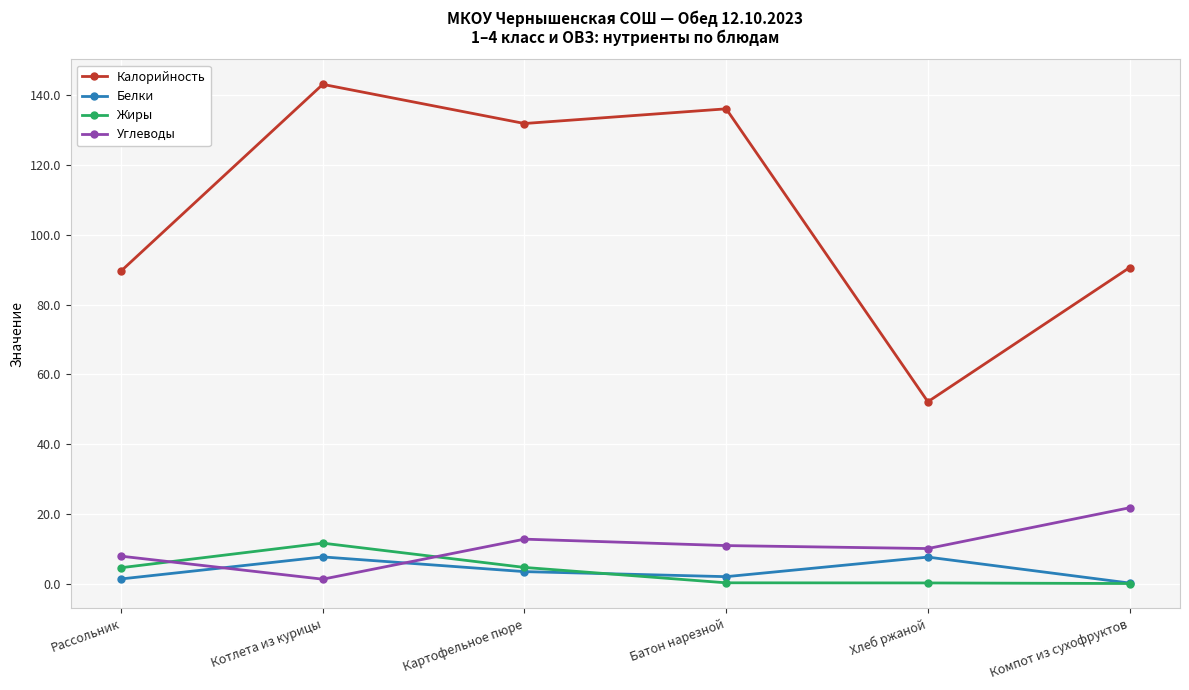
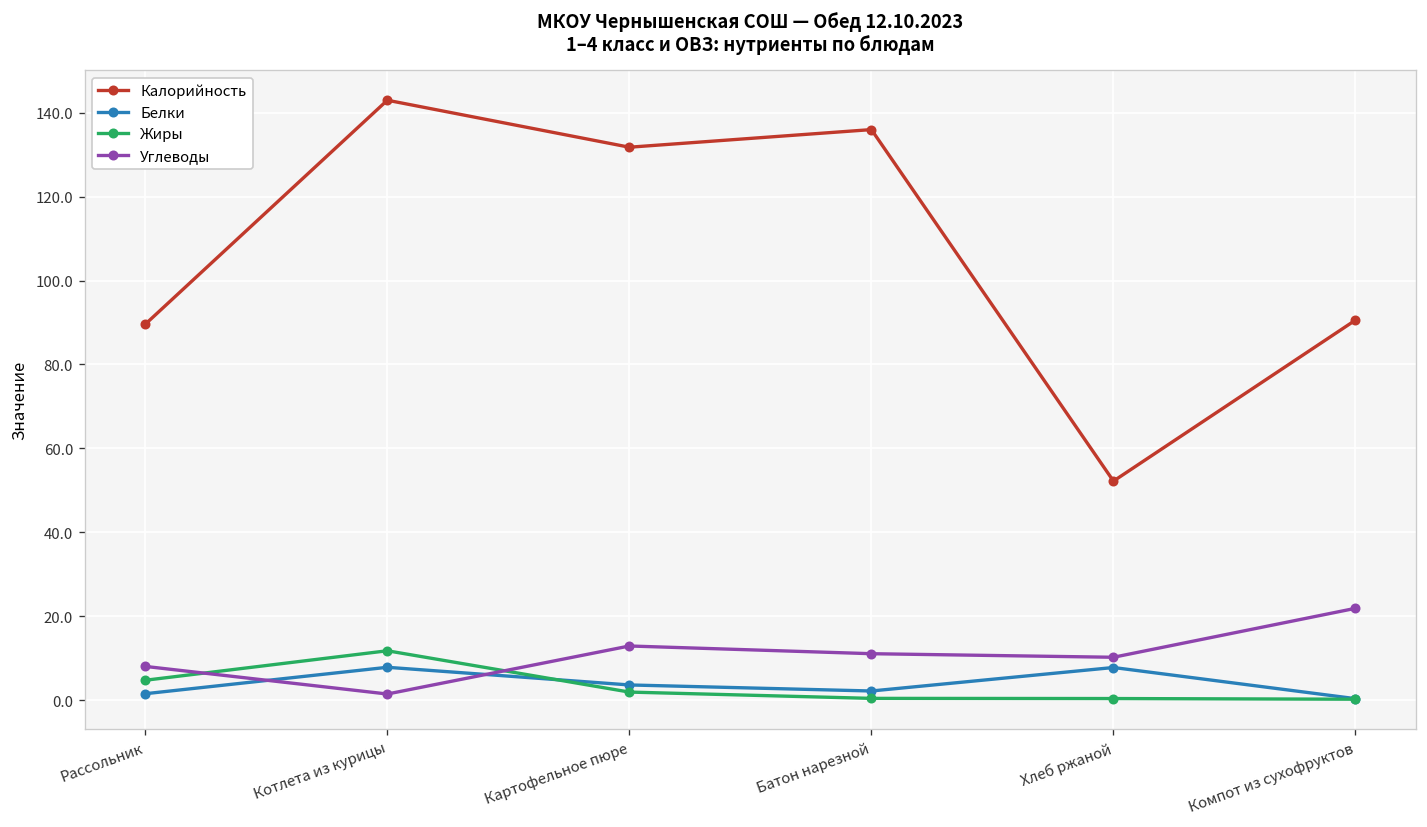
Жиры, Картофельное пюре: 5 -> 2
